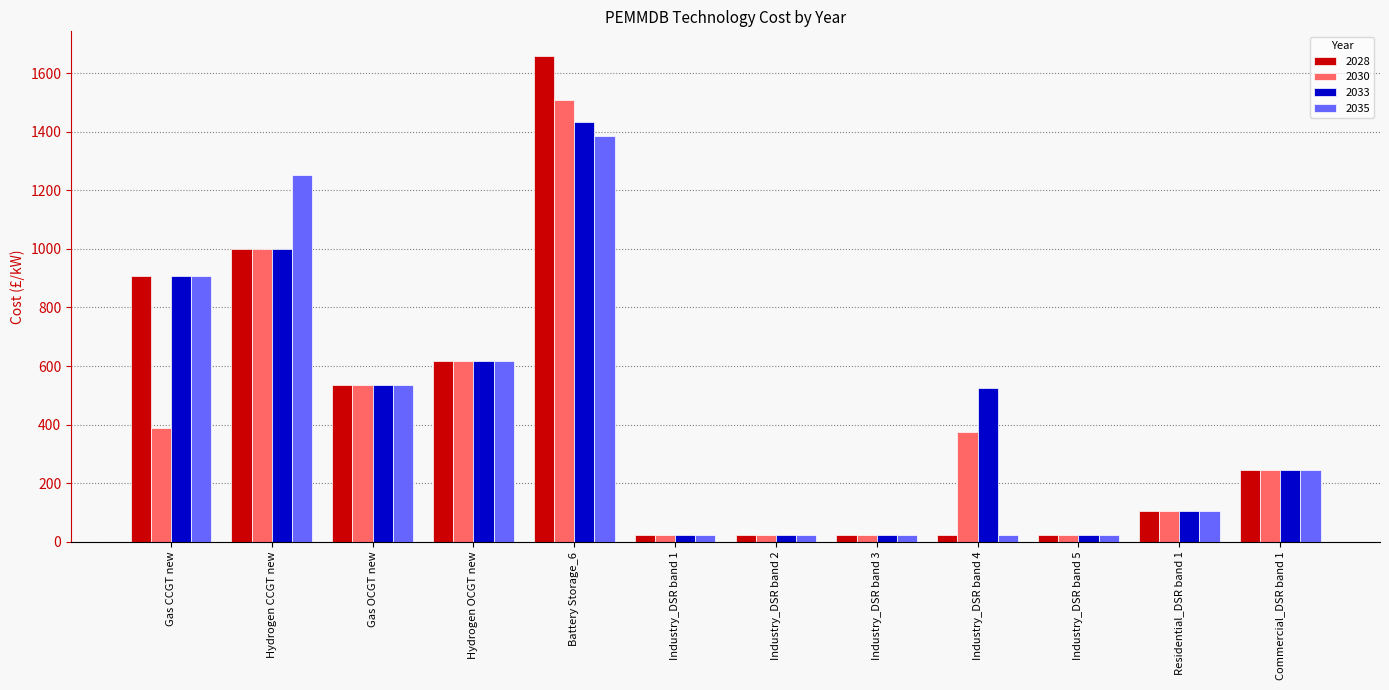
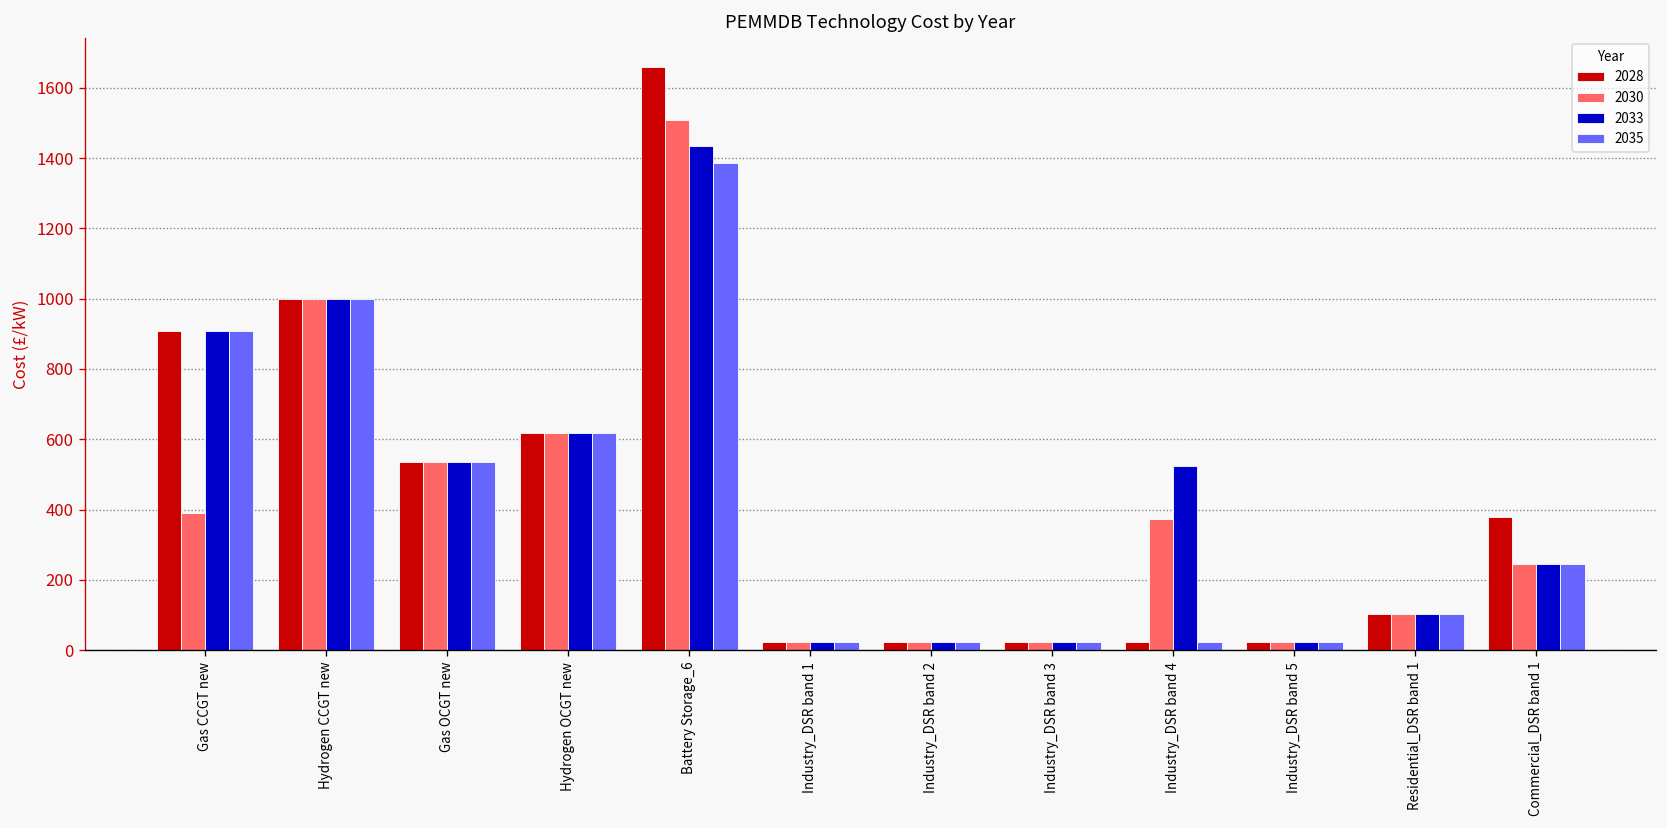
2035, Hydrogen CCGT new: 1250 -> 1000
2028, Commercial_DSR band 1: 250 -> 380
